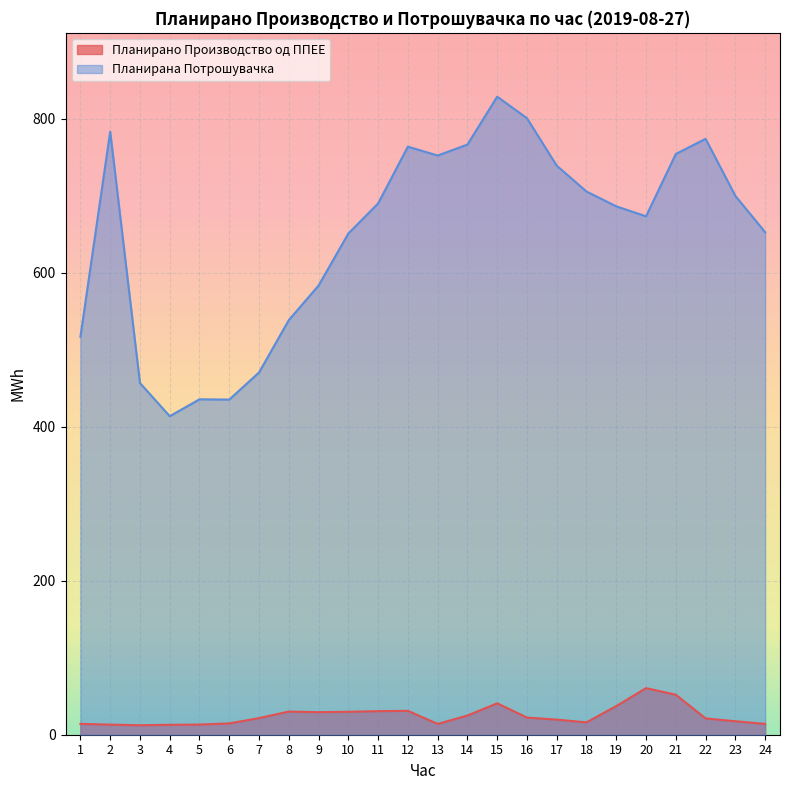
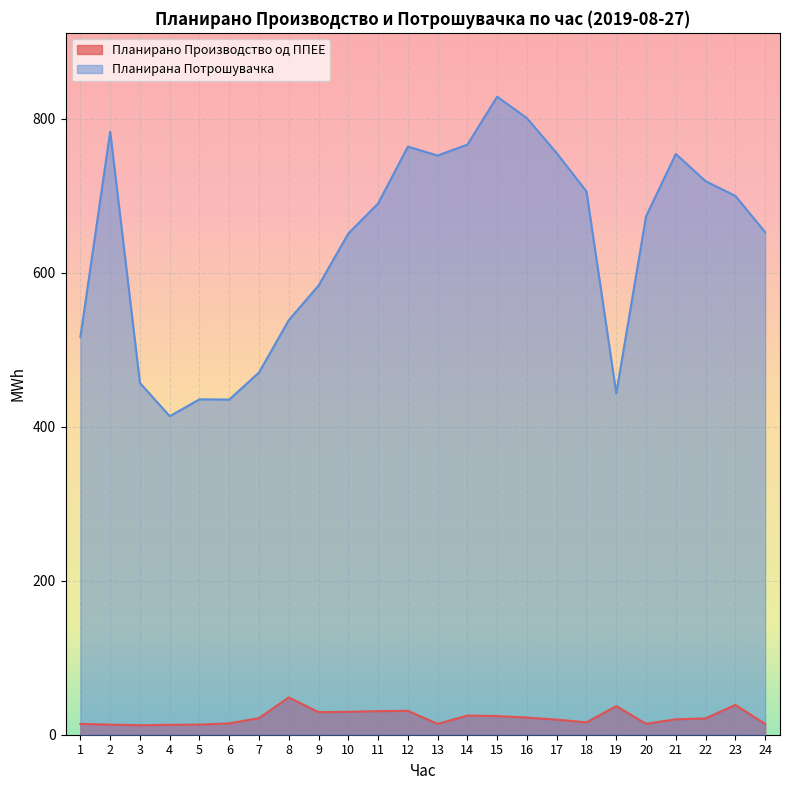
Планирано Производство од ППЕЕ, 8: 30 -> 50
Планирано Производство од ППЕЕ, 15: 40 -> 20
Планирана Потрошувачка, 17: 740 -> 760
Планирана Потрошувачка, 19: 690 -> 440
Планирано Производство од ППЕЕ, 20: 60 -> 10
Планирано Производство од ППЕЕ, 21: 50 -> 20
Планирана Потрошувачка, 22: 770 -> 720
Планирано Производство од ППЕЕ, 23: 20 -> 40
